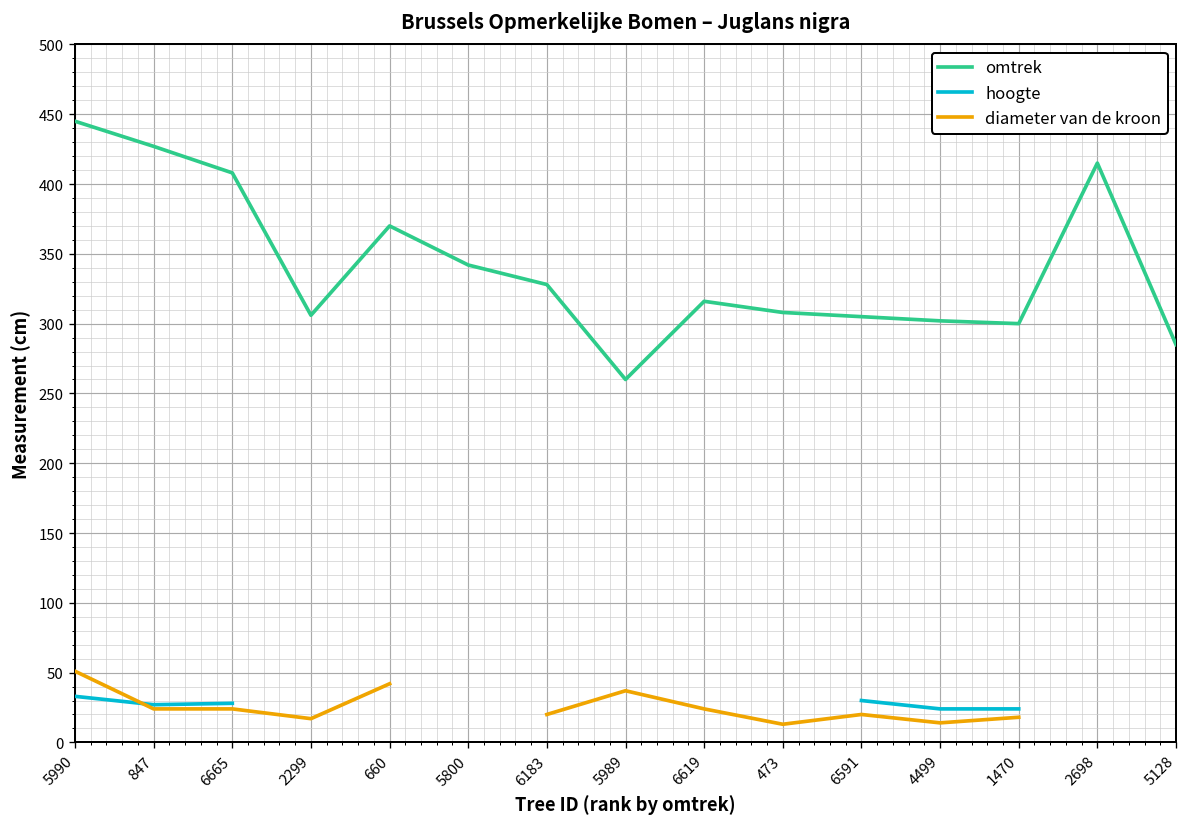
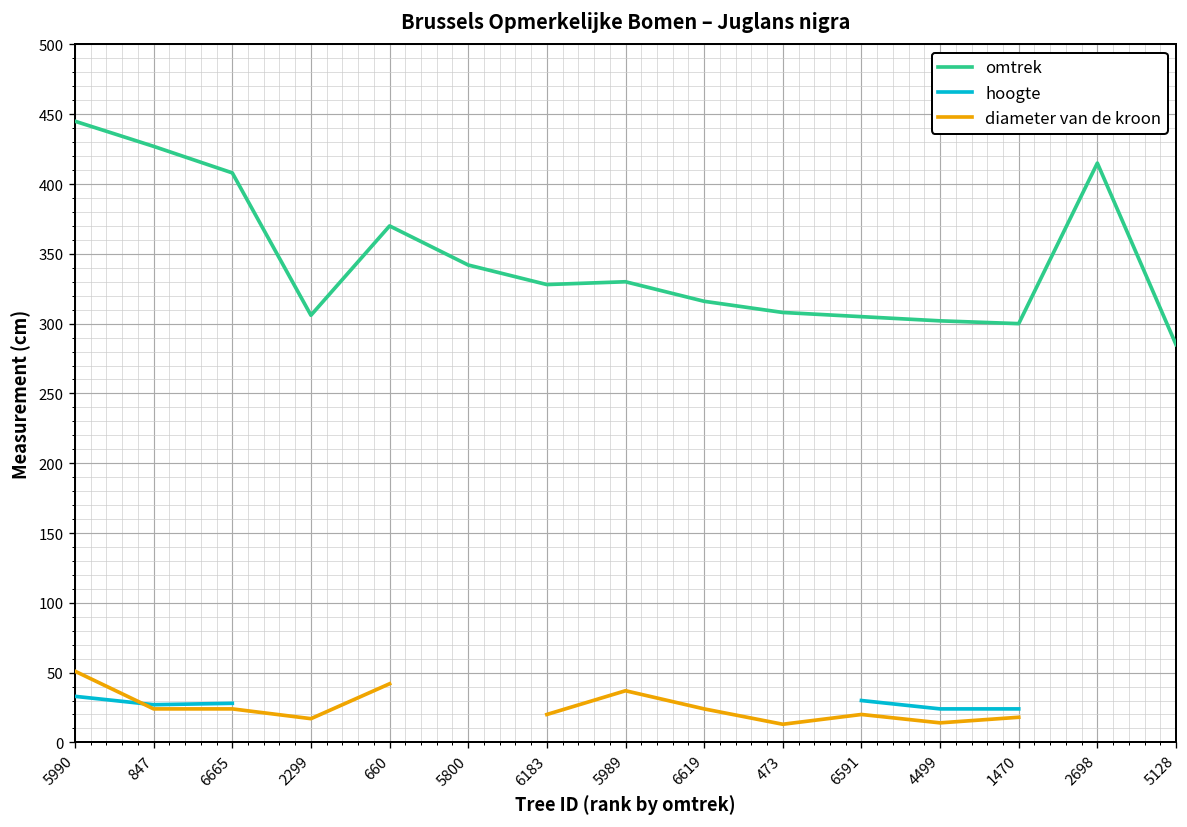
omtrek, 5989: 260 -> 330
